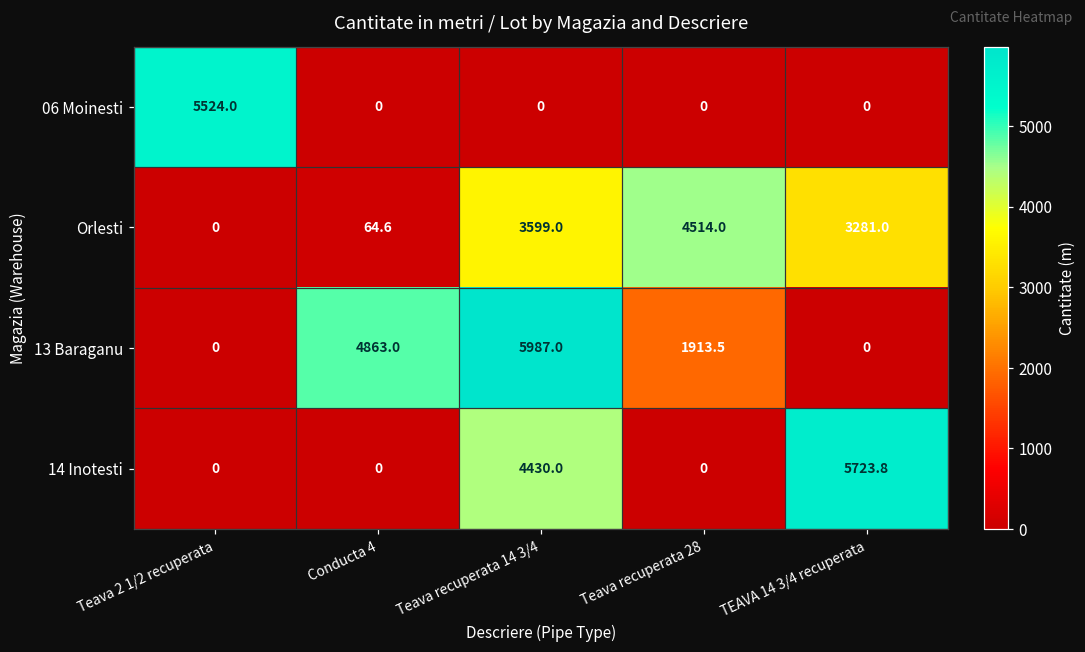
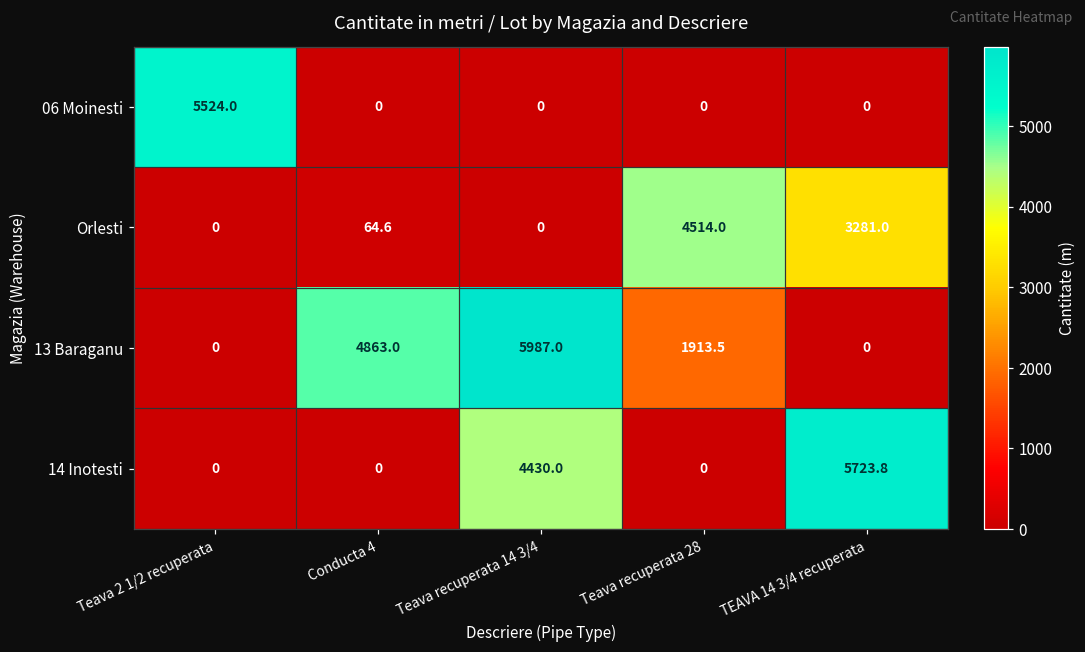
Orlesti, Teava recuperata 14 3/4: 3599.0 -> 0
